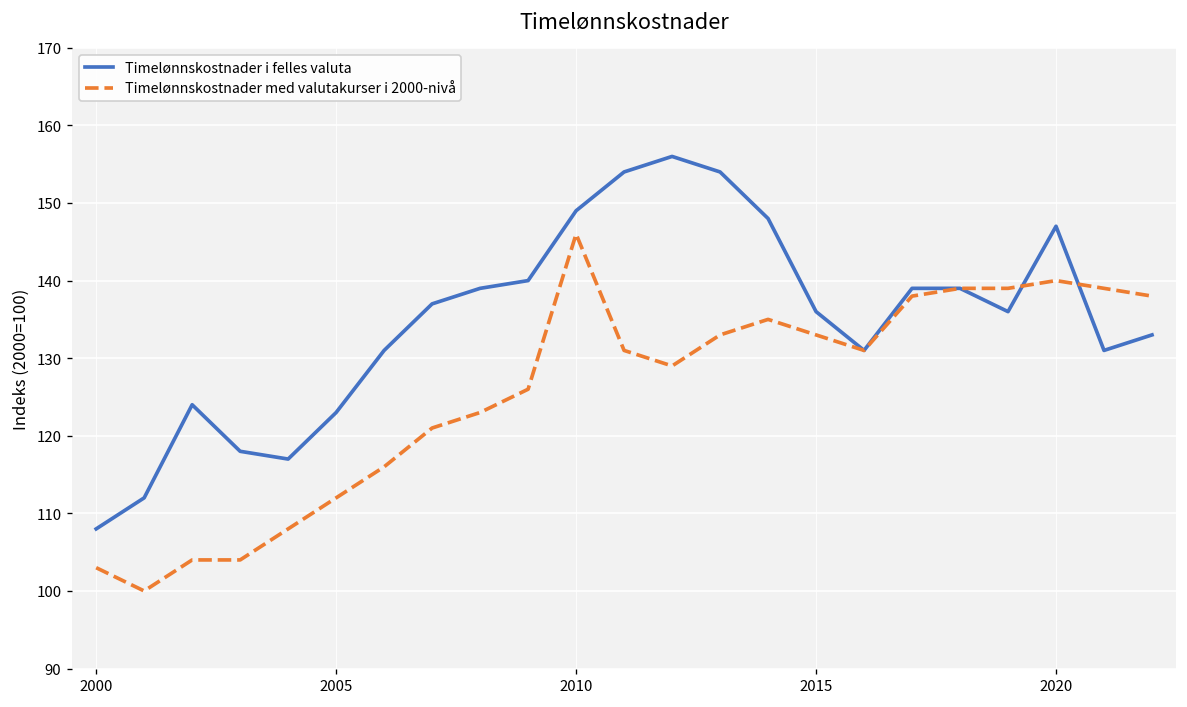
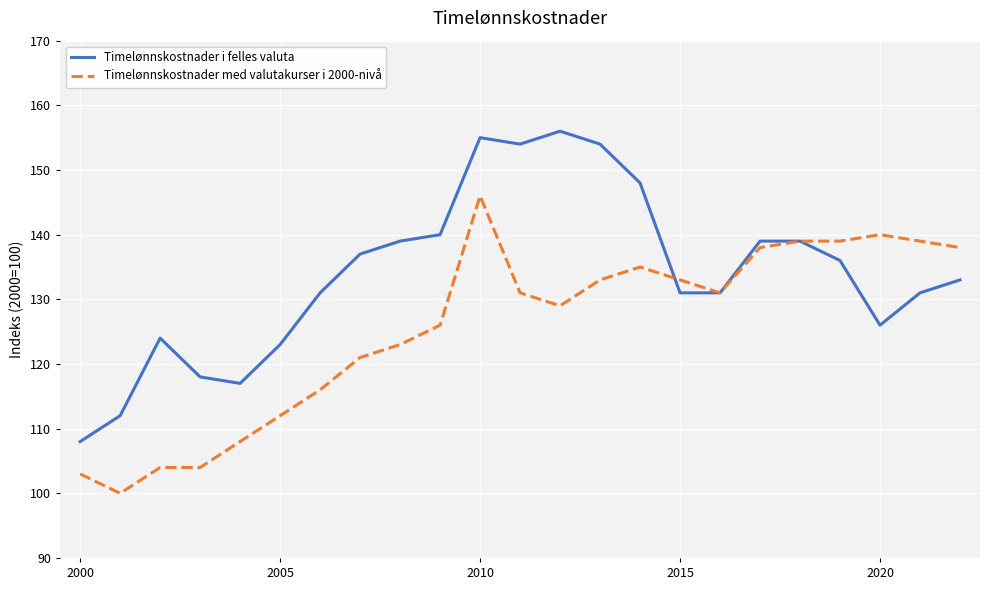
Timelønnskostnader i felles valuta, 2010: 149 -> 155
Timelønnskostnader i felles valuta, 2015: 136 -> 131
Timelønnskostnader i felles valuta, 2020: 147 -> 126
